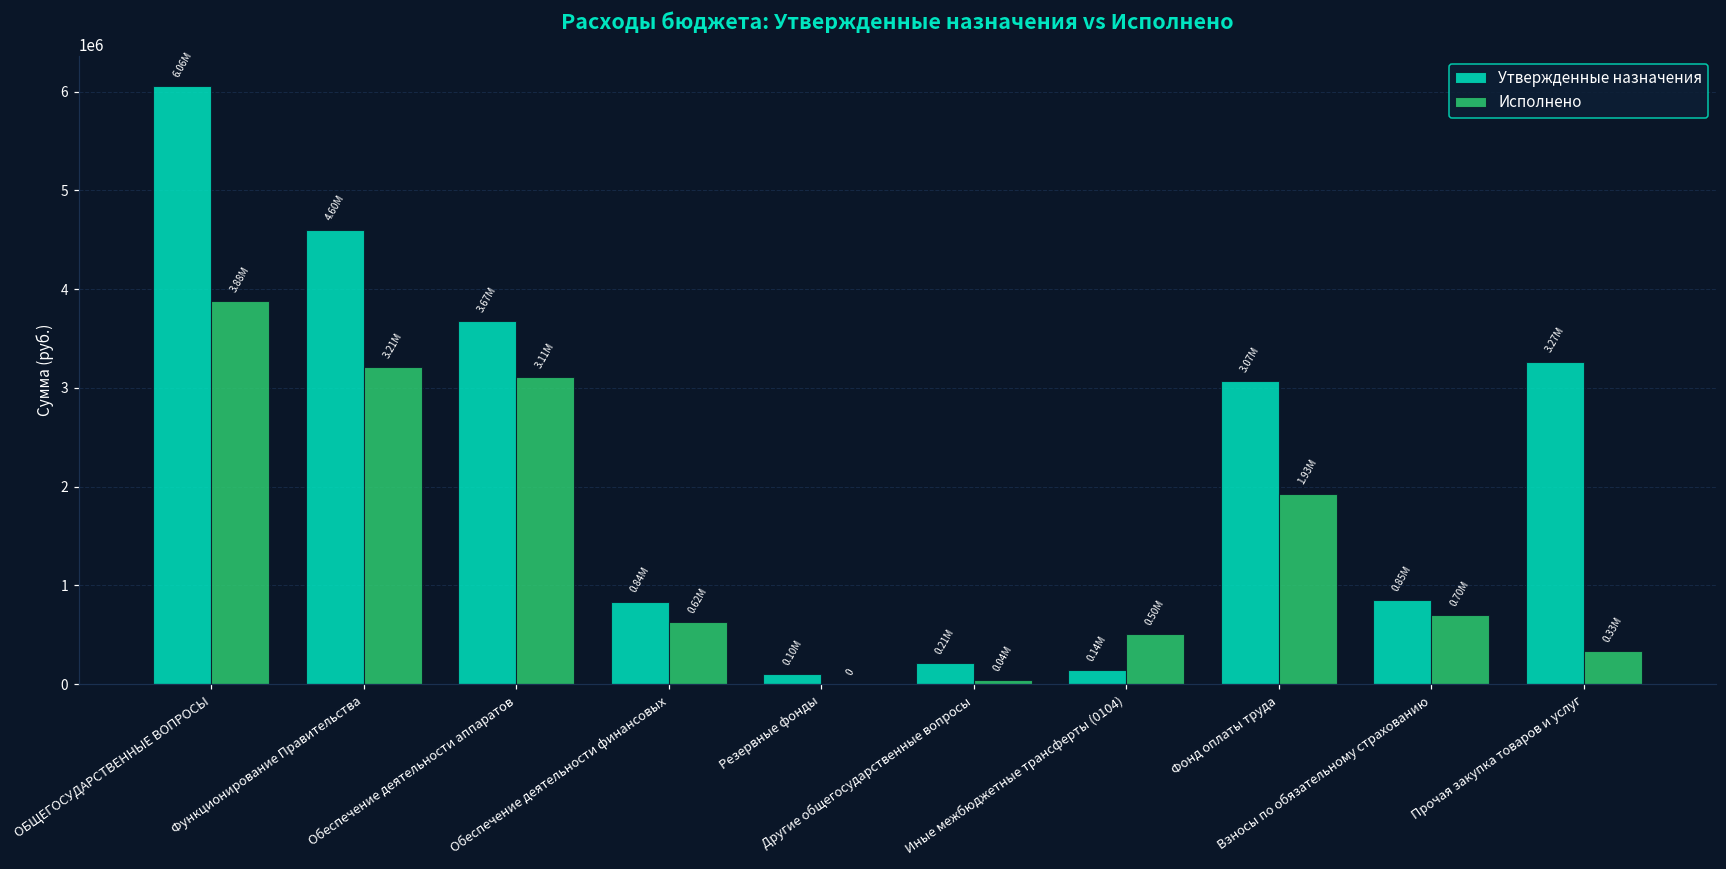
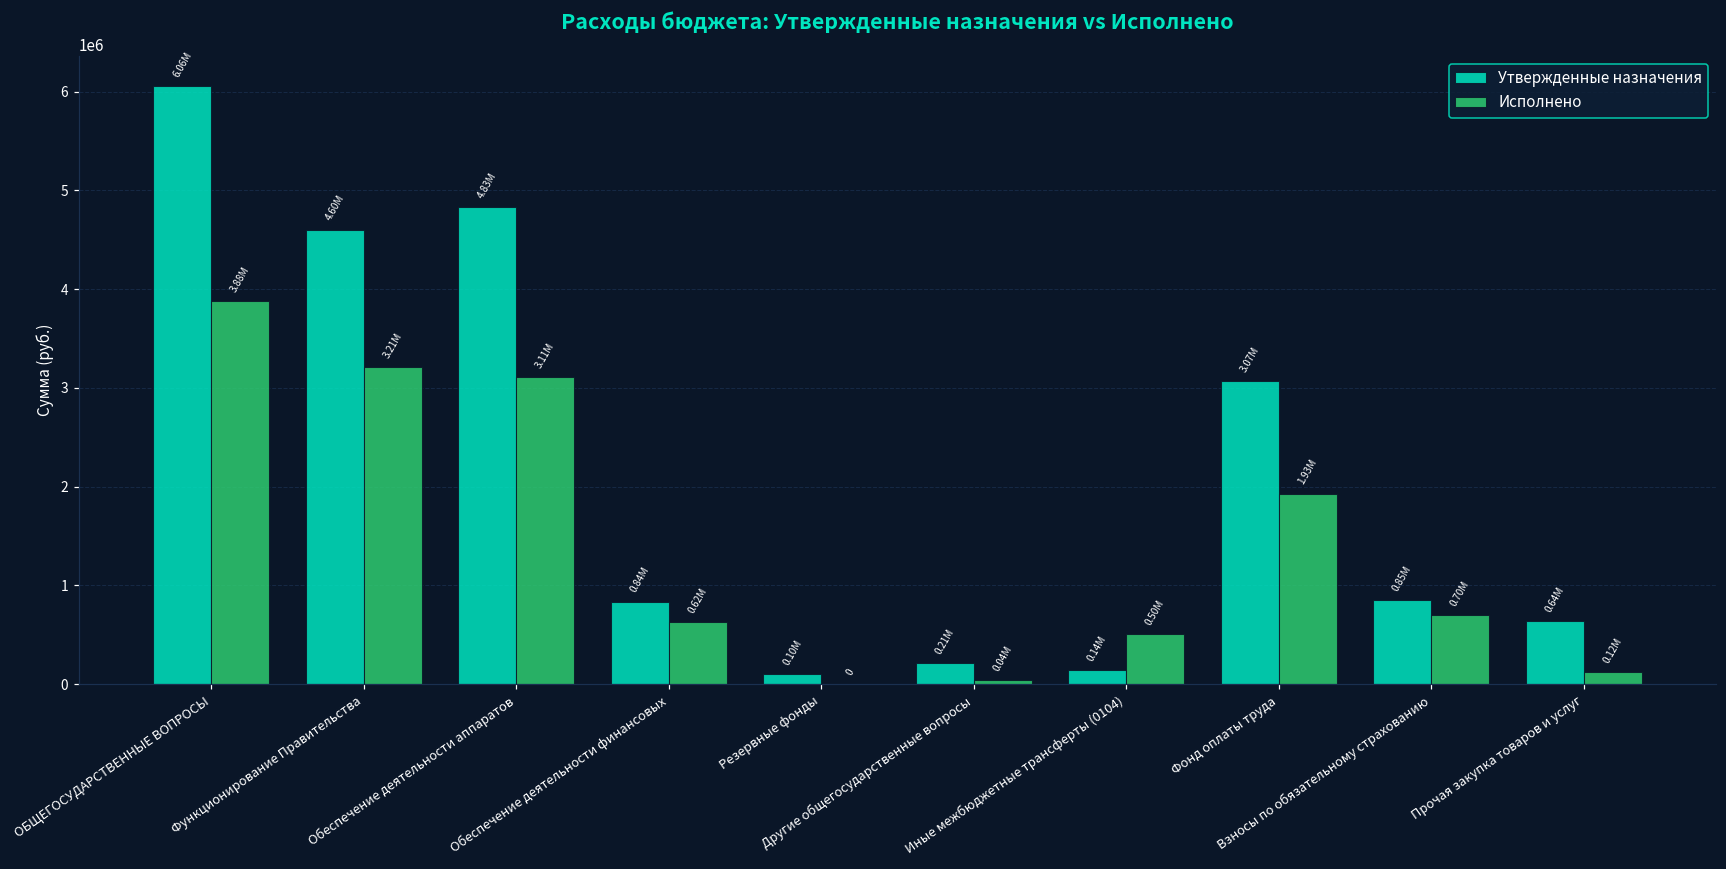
Утвержденные назначения, Обеспечение деятельности аппаратов: 3.67M -> 4.83M
Утвержденные назначения, Прочая закупка товаров и услуг: 3.27M -> 0.64M
Исполнено, Прочая закупка товаров и услуг: 0.33M -> 0.12M
